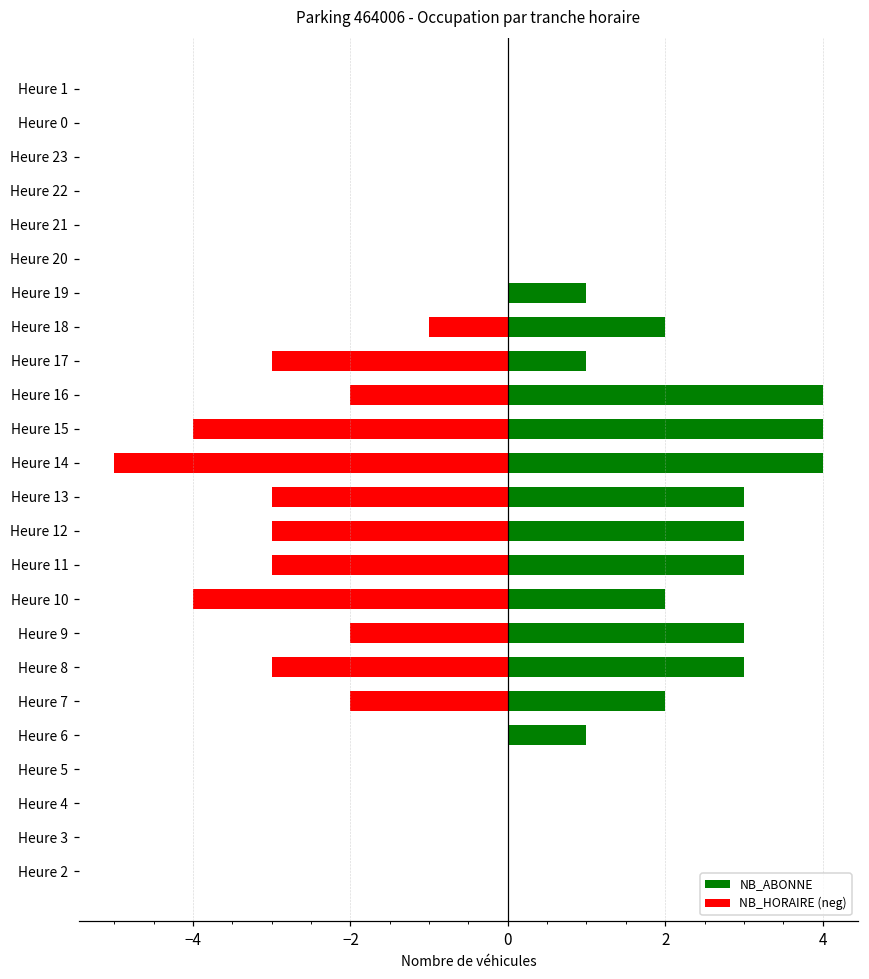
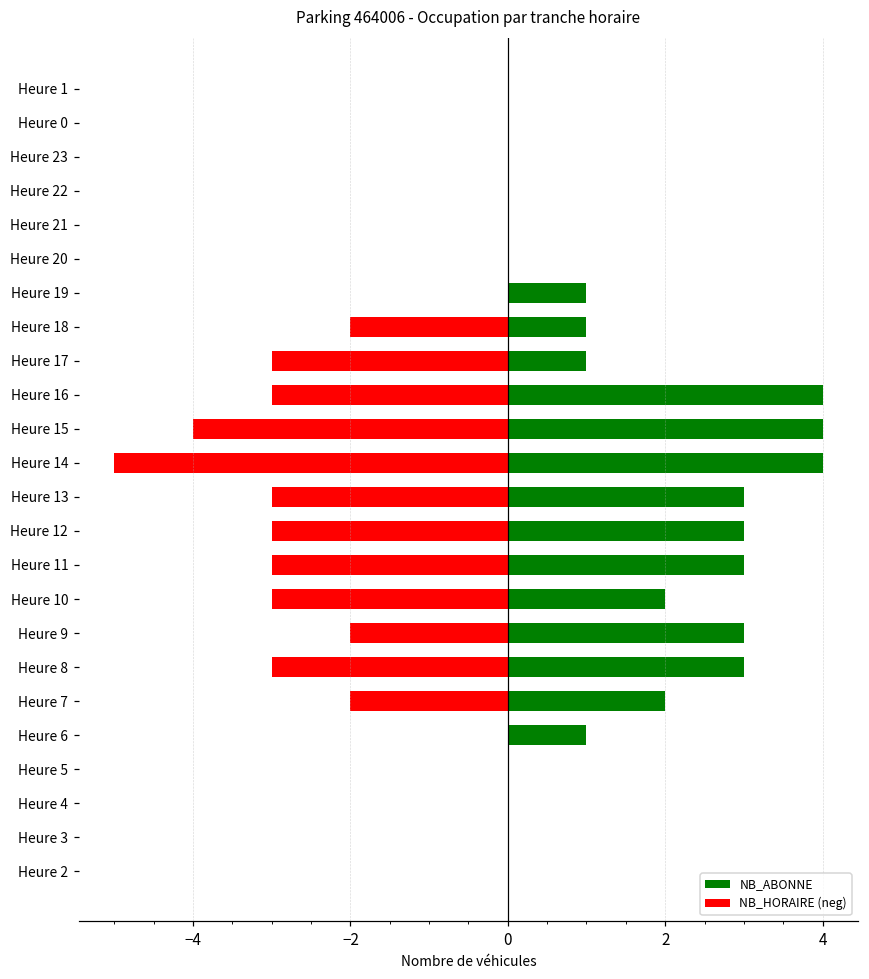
NB_ABONNE, Heure 18: 2 -> 1
NB_HORAIRE (neg), Heure 18: -1.0 -> -2.0
NB_HORAIRE (neg), Heure 16: -2.0 -> -3.0
NB_HORAIRE (neg), Heure 10: -4.0 -> -3.0
